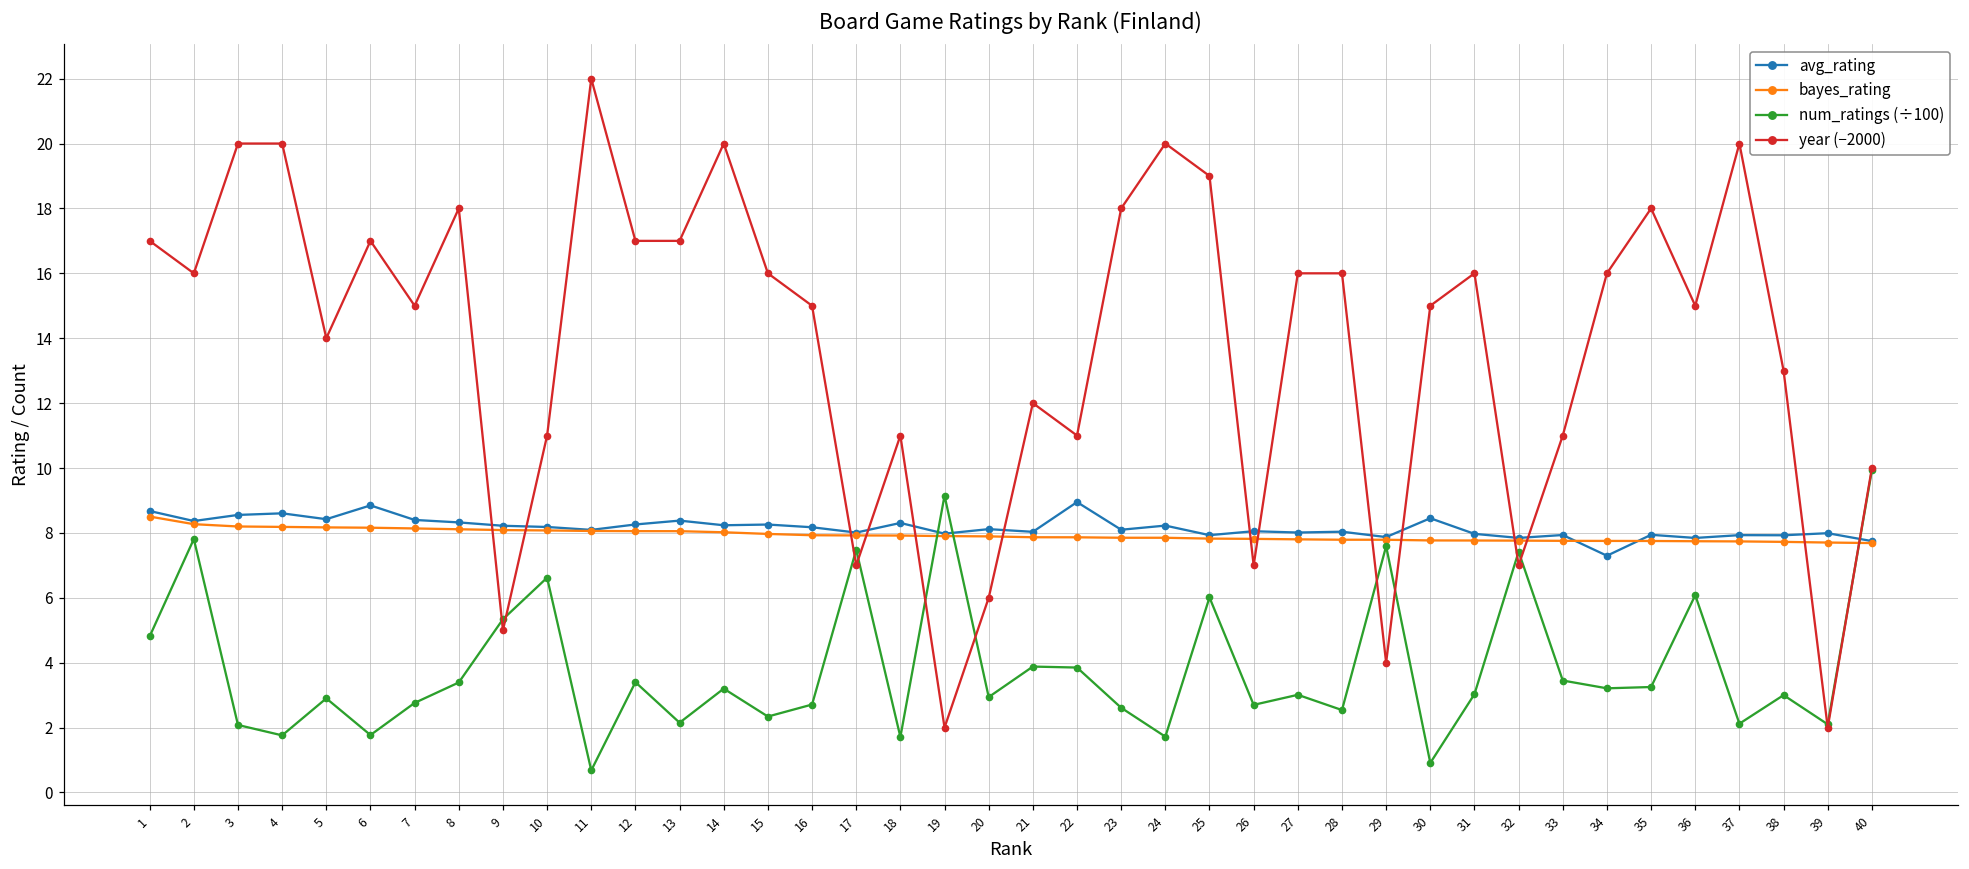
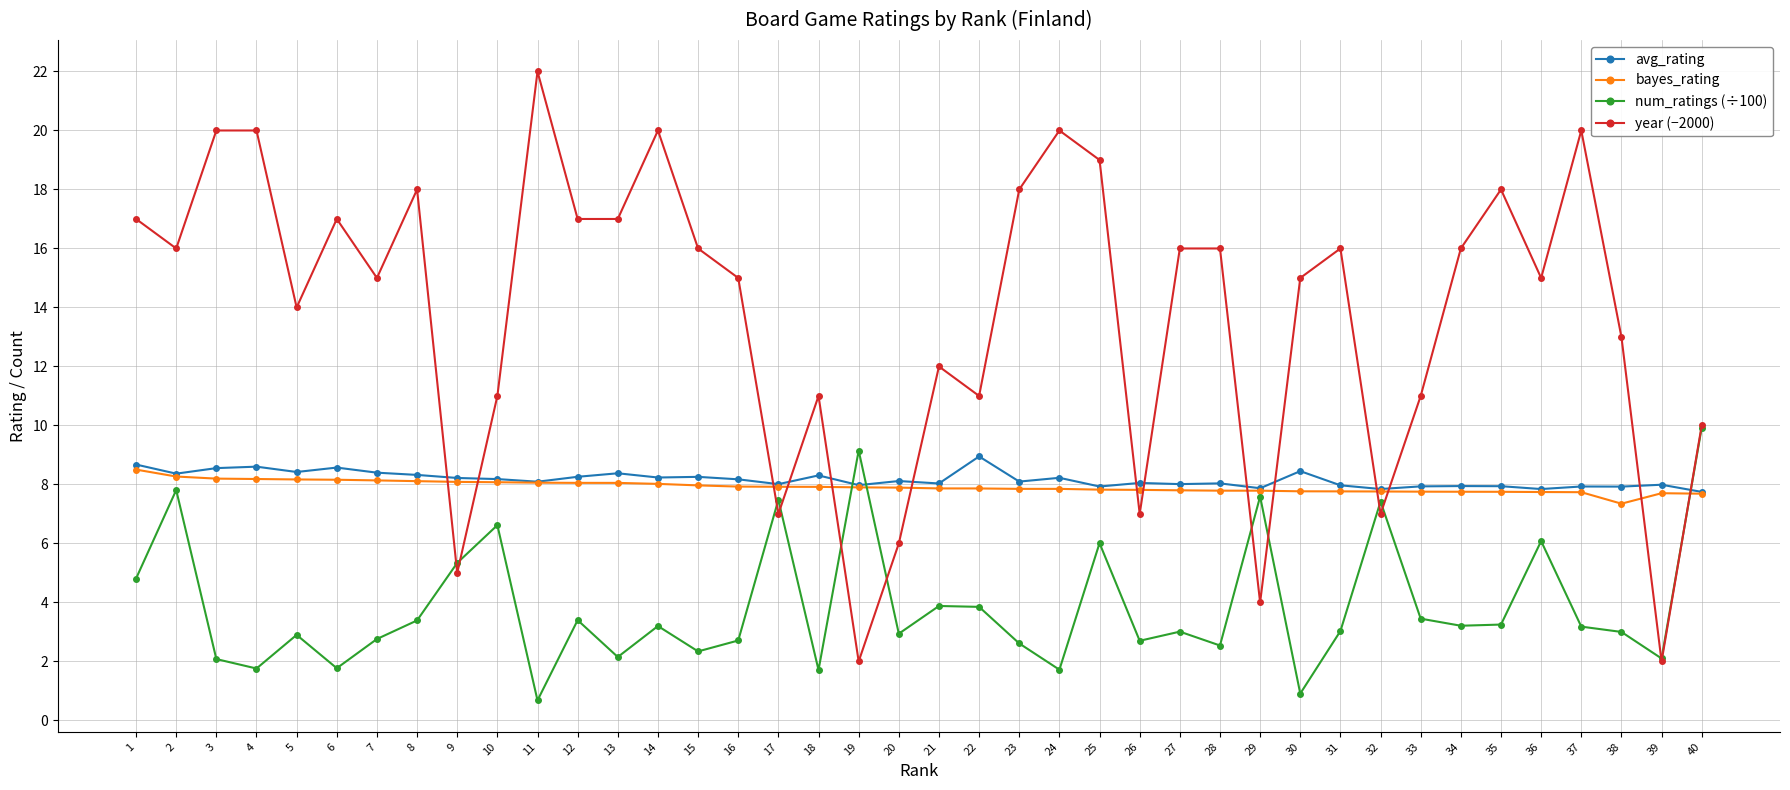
avg_rating, 6: 8.8 -> 8.6
avg_rating, 34: 7.3 -> 7.9
num_ratings (÷100), 37: 2.1 -> 3.2
bayes_rating, 38: 7.7 -> 7.3
